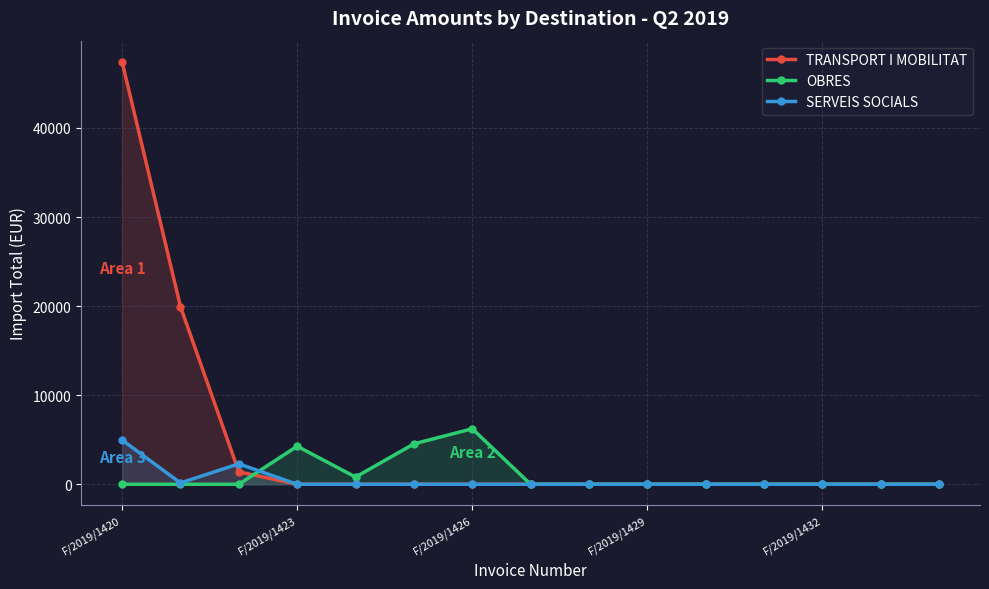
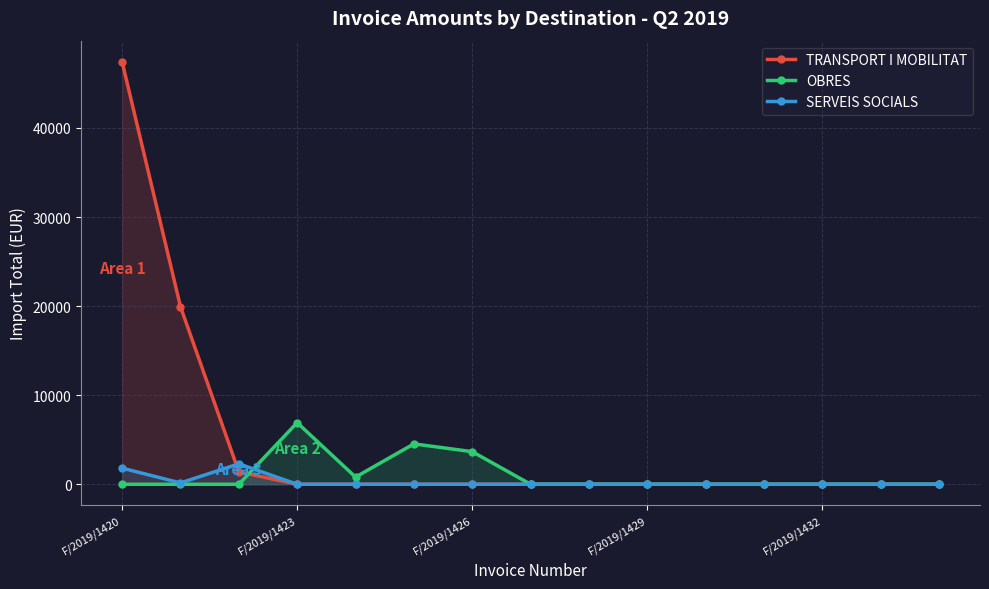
SERVEIS SOCIALS, F/2019/1420: 5000 -> 2000
OBRES, F/2019/1423: 4000 -> 7000
OBRES, F/2019/1426: 6000 -> 4000
